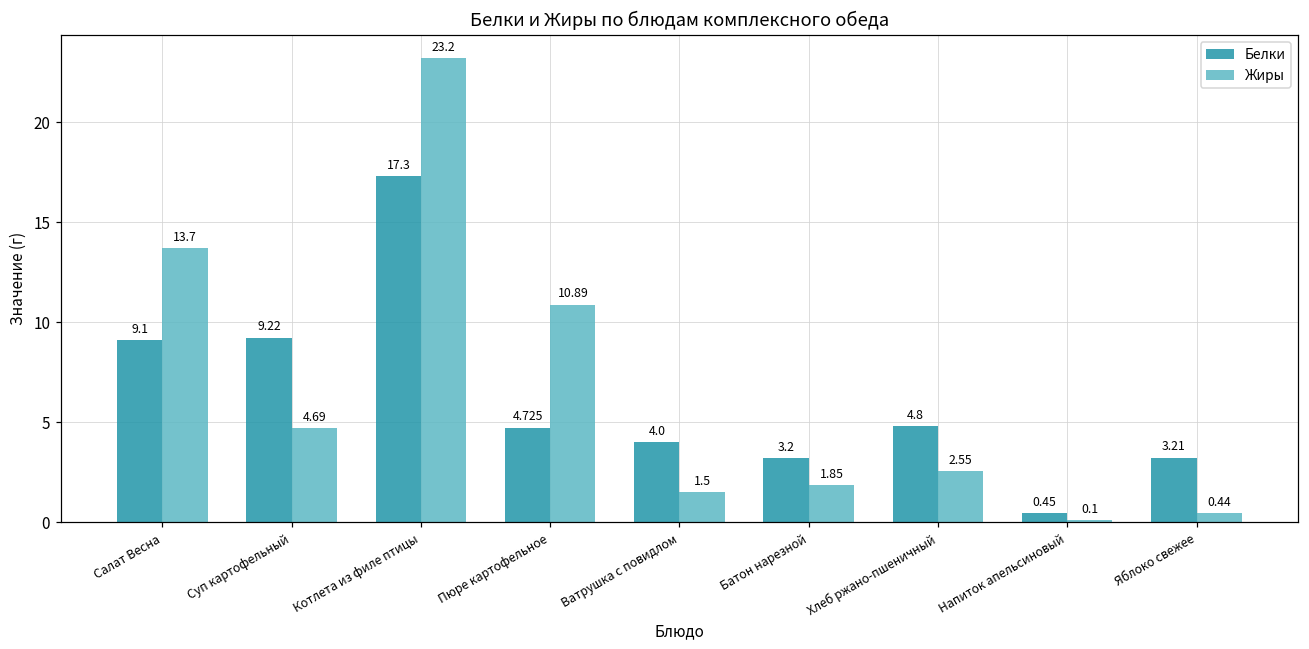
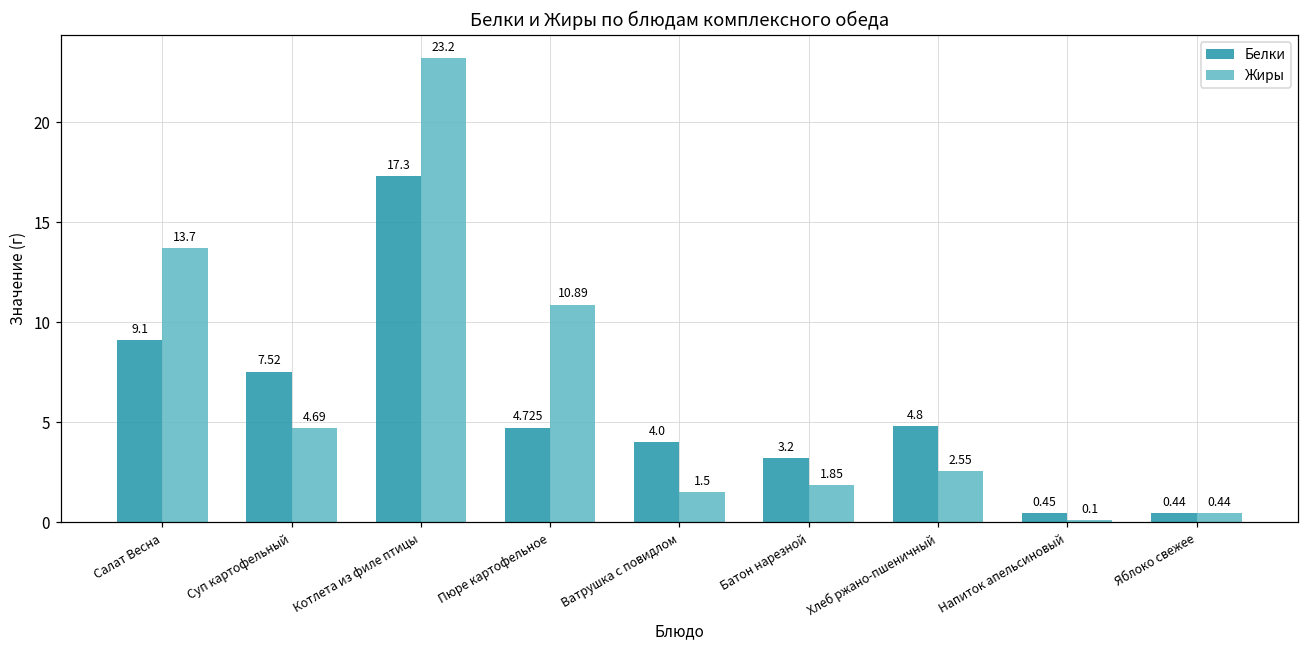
Белки, Суп картофельный: 9.22 -> 7.52
Белки, Яблоко свежее: 3.21 -> 0.44
